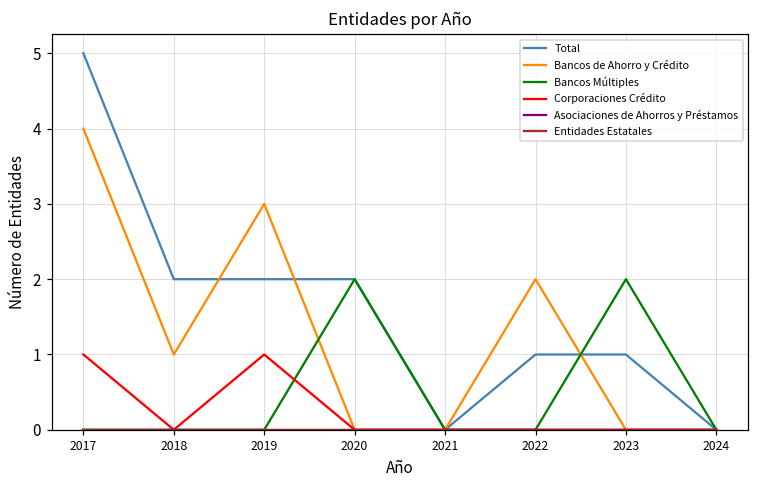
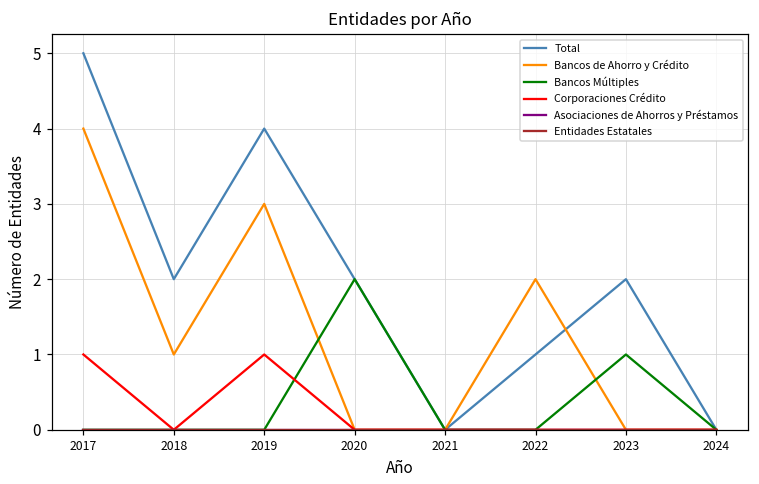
Total, 2019: 2 -> 4
Total, 2023: 1 -> 2
Bancos Múltiples, 2023: 2 -> 1
